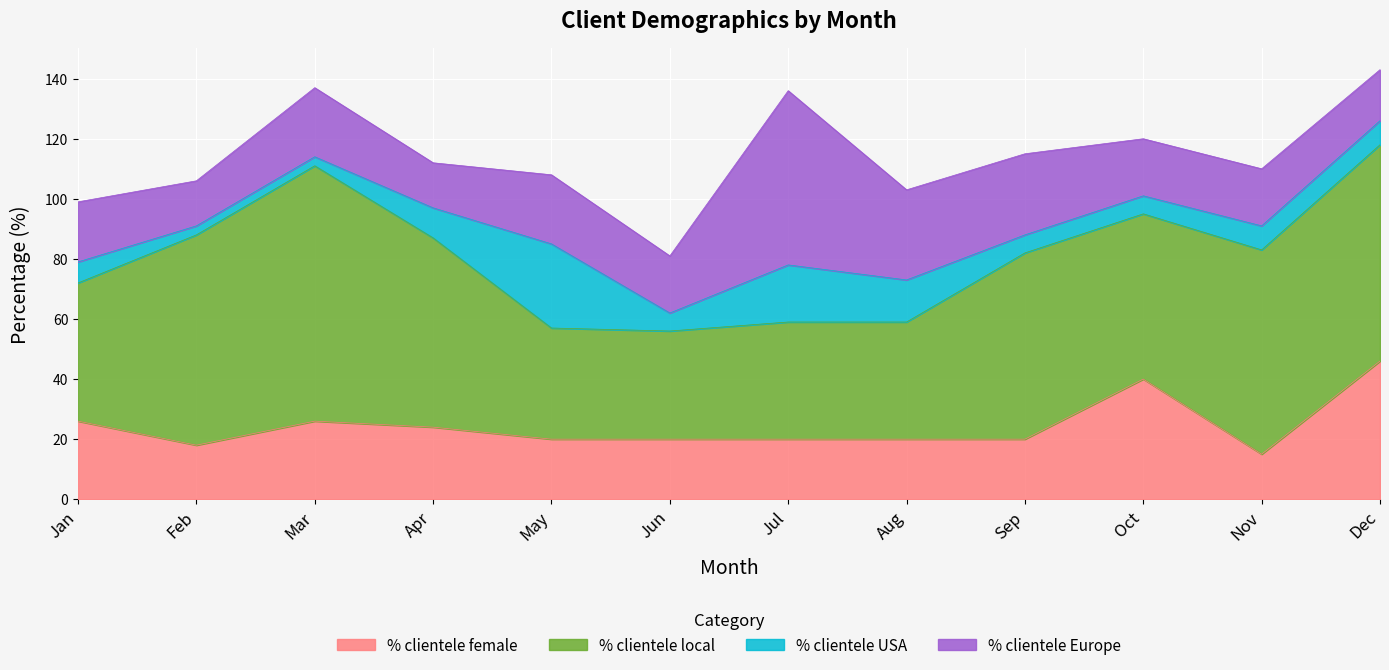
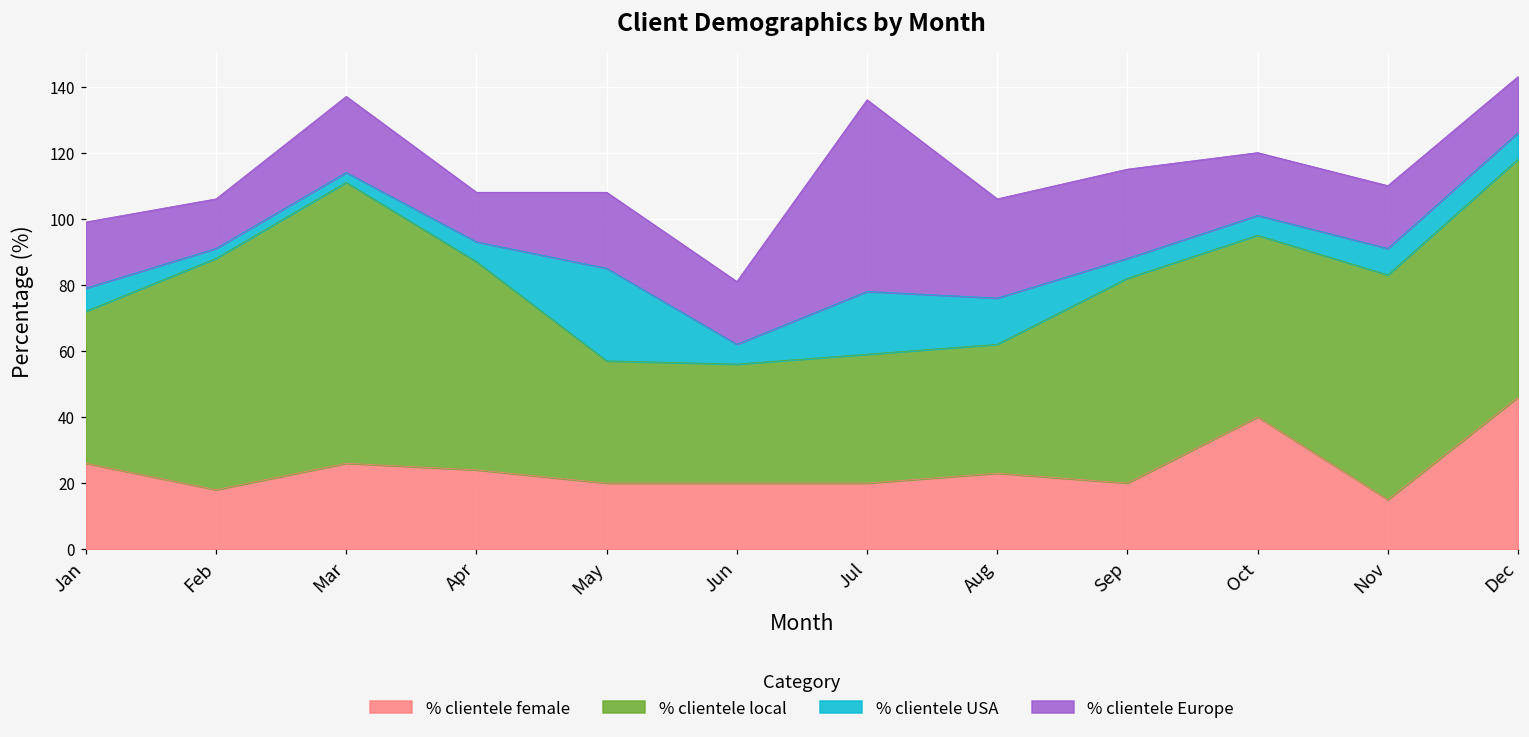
% clientele USA, Apr: 10 -> 6
% clientele female, Aug: 20 -> 23
